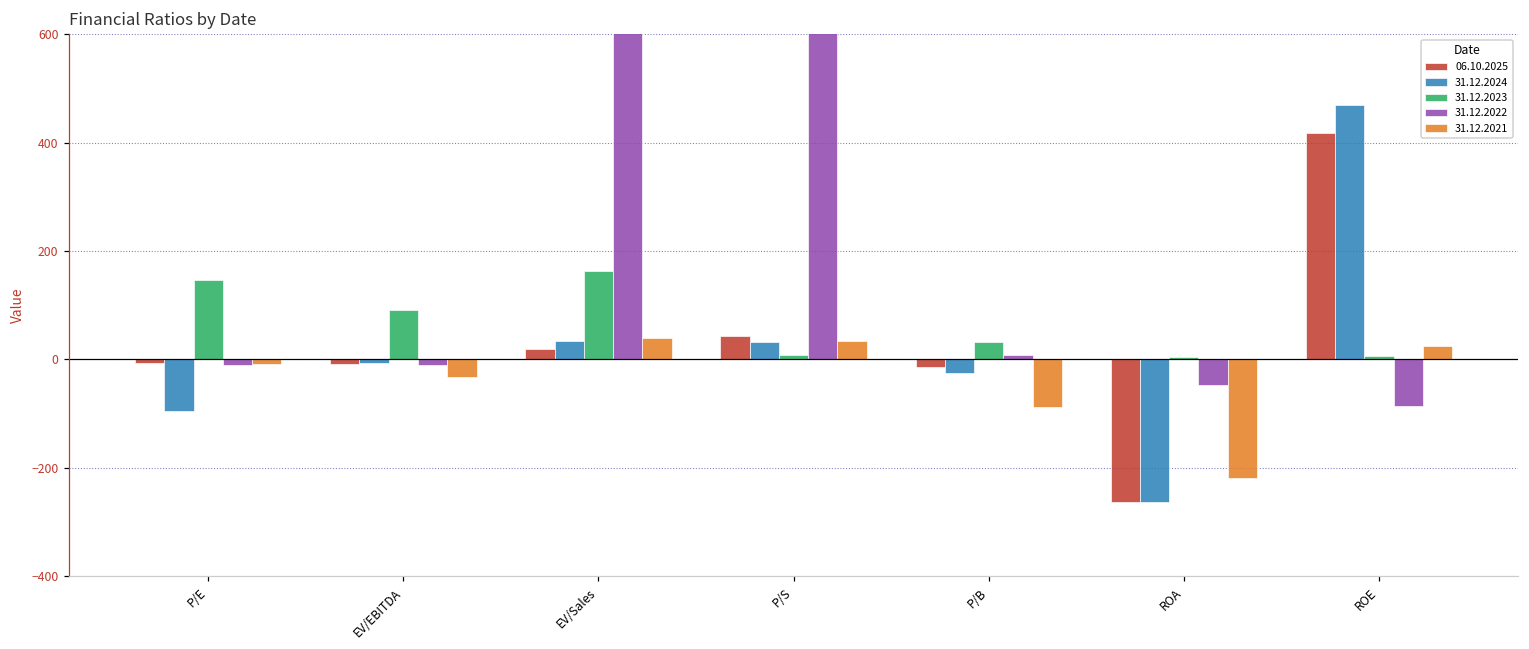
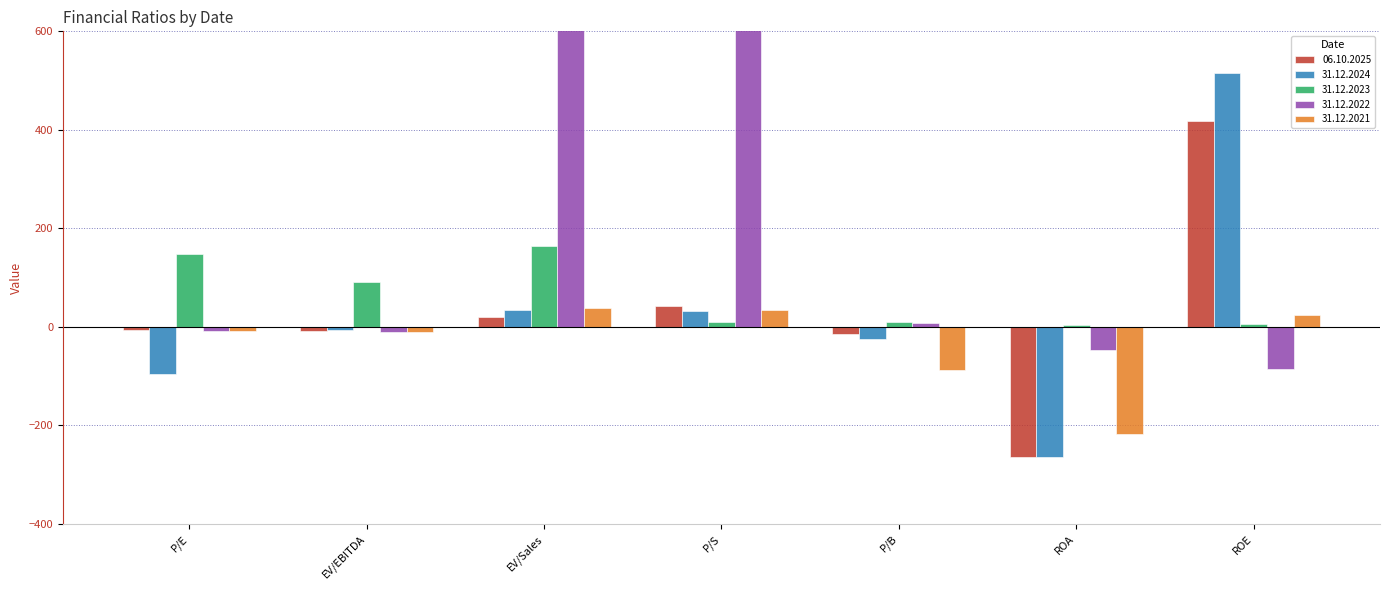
31.12.2021, EV/EBITDA: -30 -> -10
31.12.2023, P/B: 30 -> 10
31.12.2024, ROE: 470 -> 520
